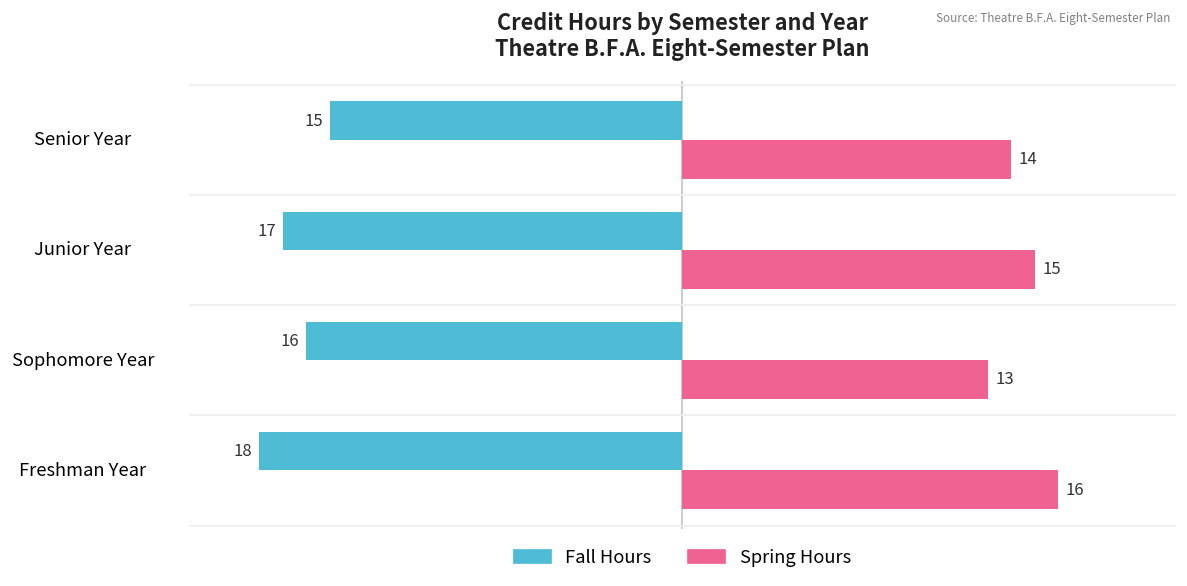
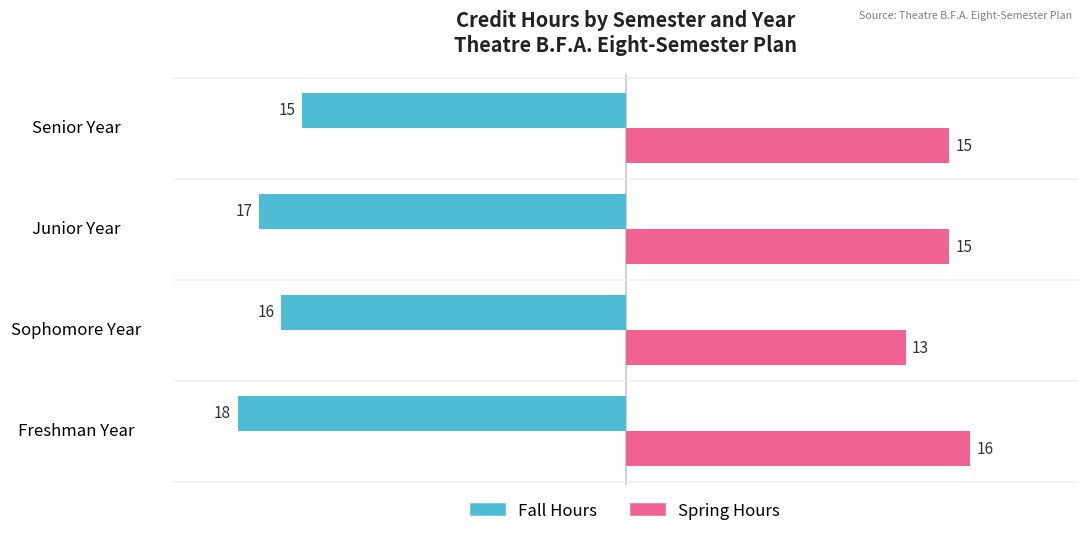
Spring Hours, Senior Year: 14 -> 15
